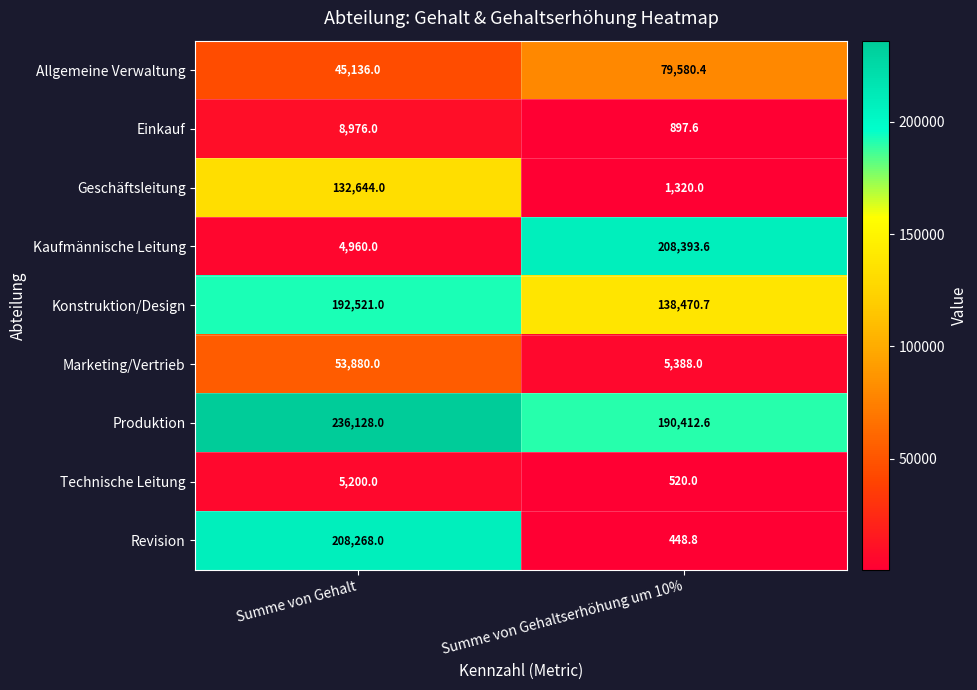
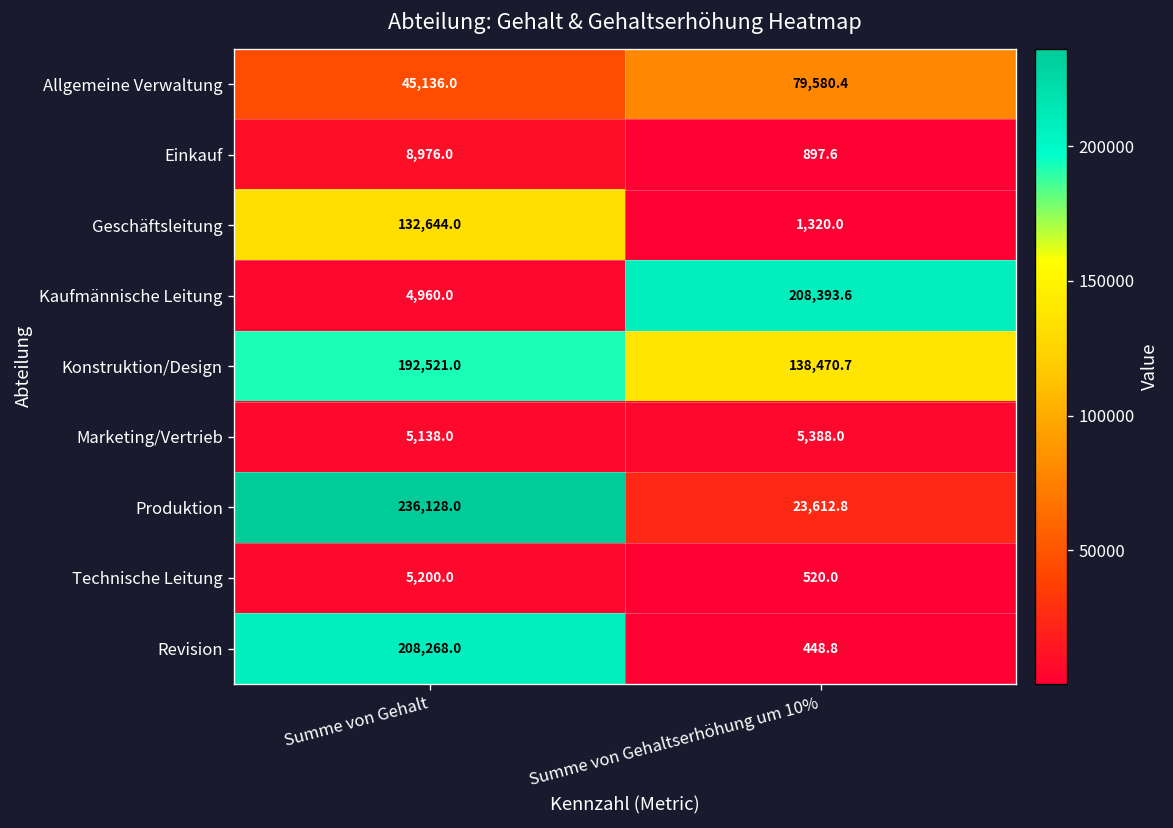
Marketing/Vertrieb, Summe von Gehalt: 53,880.0 -> 5,138.0
Produktion, Summe von Gehaltserhöhung um 10%: 190,412.6 -> 23,612.8
